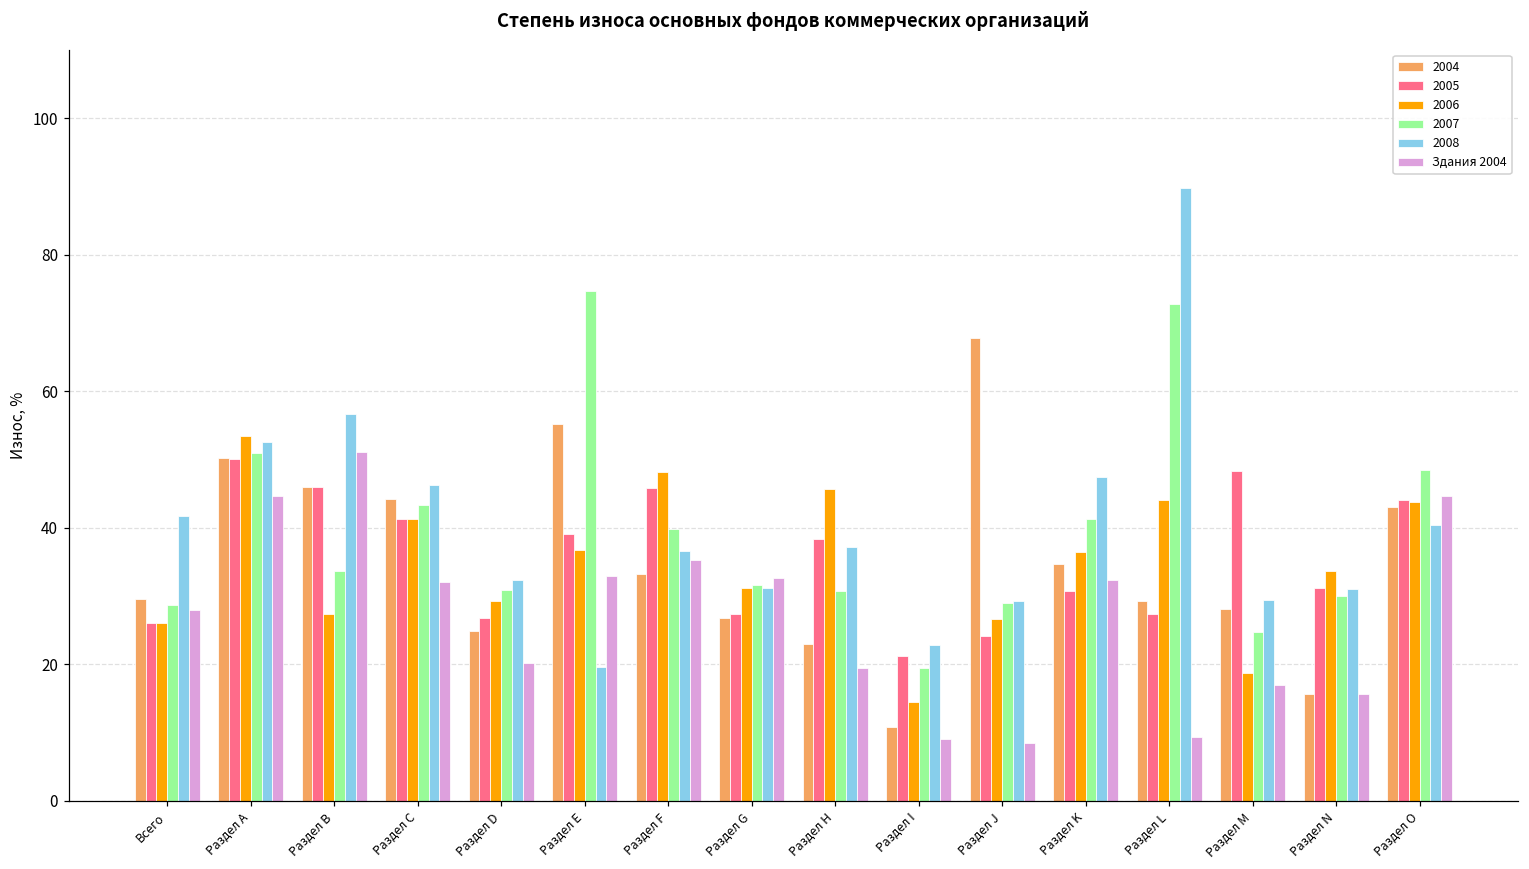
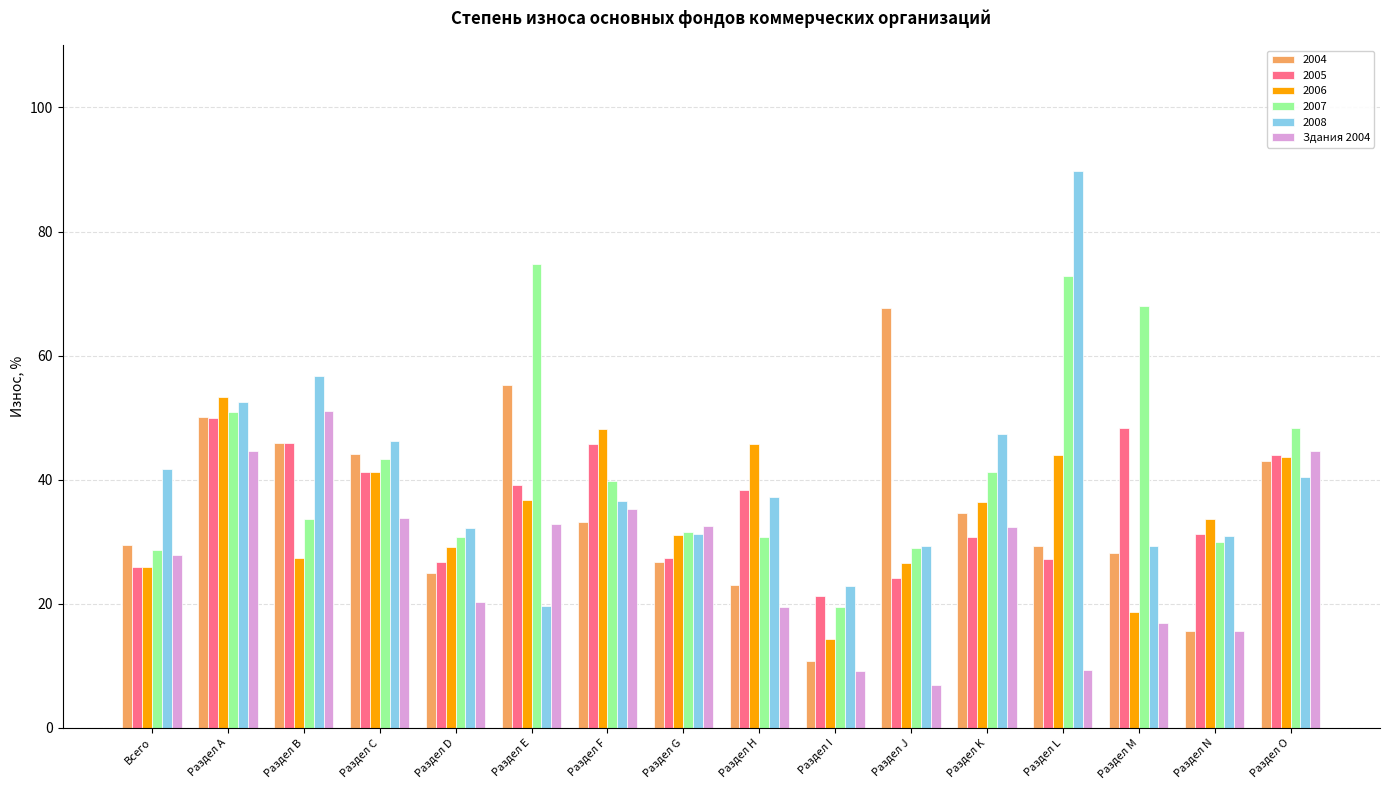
Здания 2004, Раздел С: 32 -> 34
Здания 2004, Раздел J: 8 -> 7
2007, Раздел M: 25 -> 68
